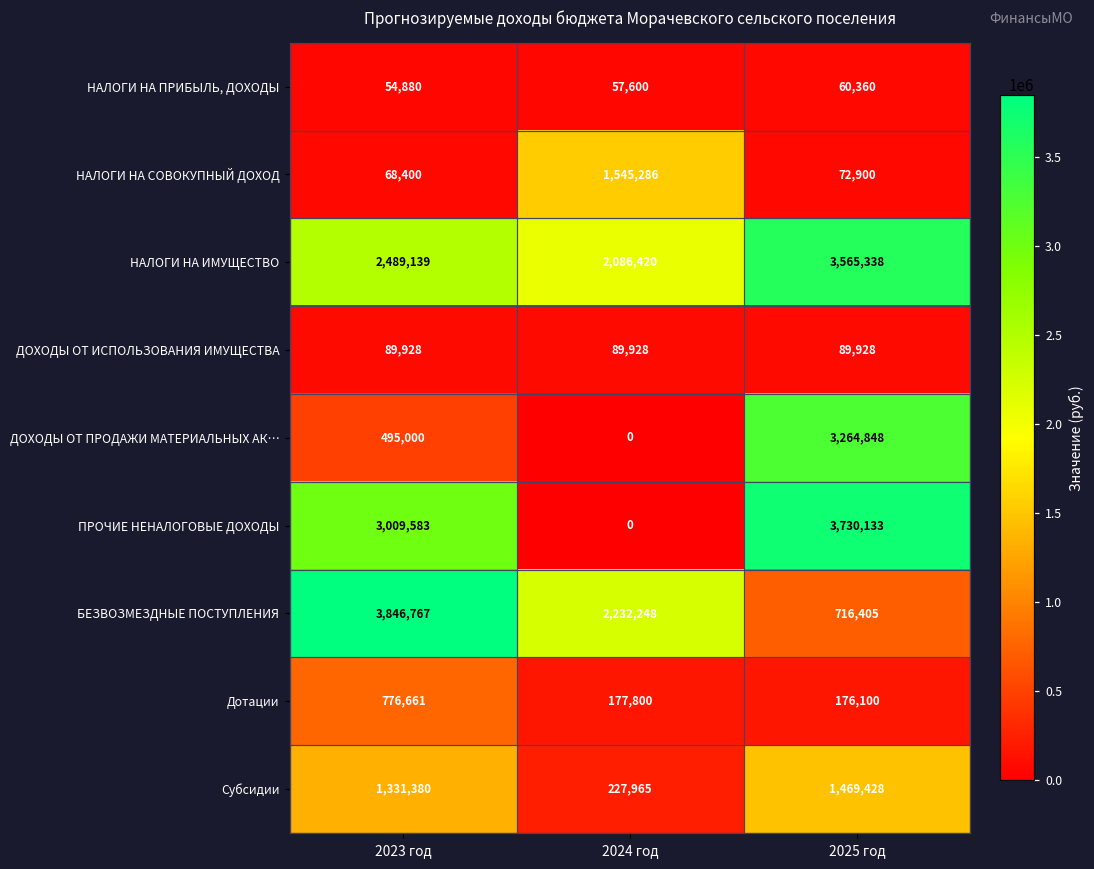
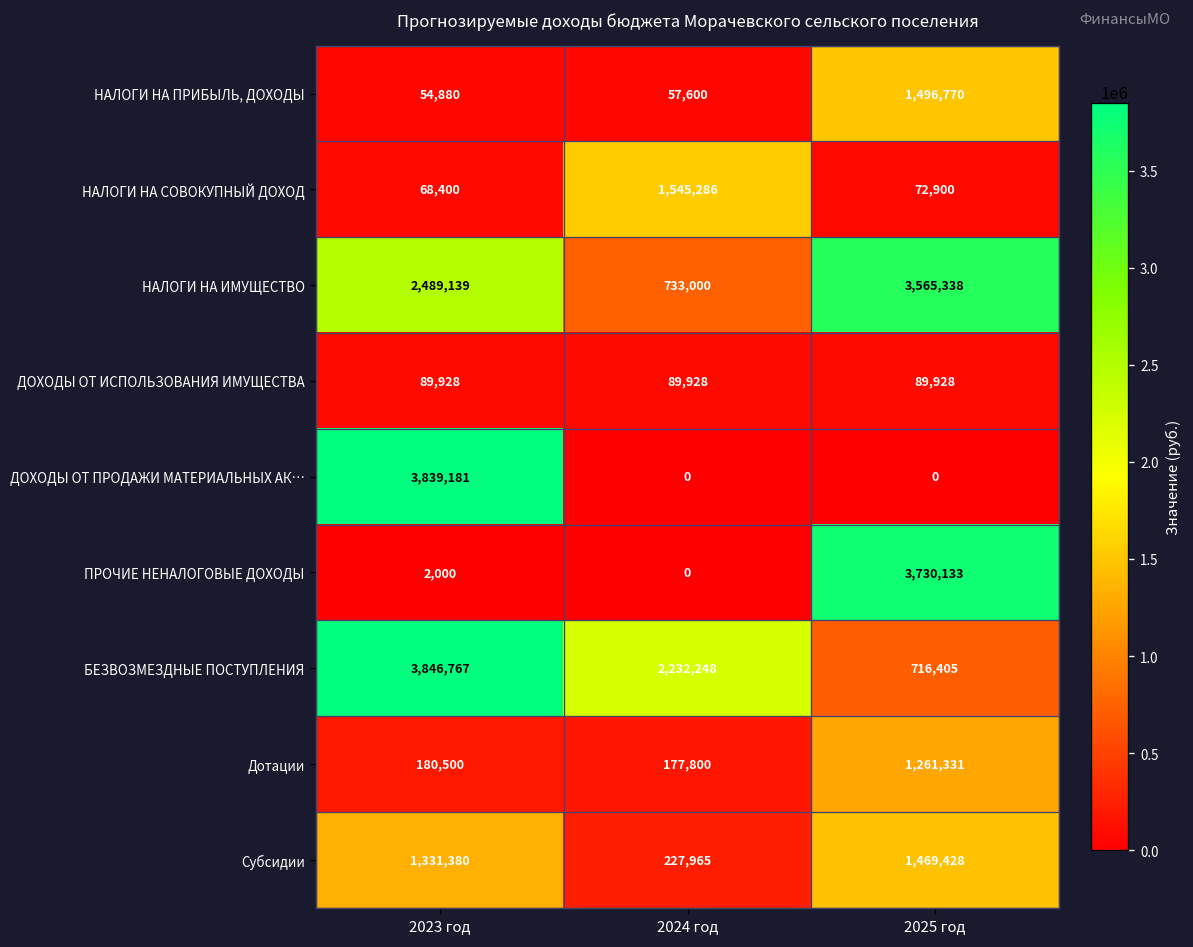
НАЛОГИ НА ПРИБЫЛЬ, ДОХОДЫ, 2025 год: 60,360 -> 1,496,770
НАЛОГИ НА ИМУЩЕСТВО, 2024 год: 2,086,420 -> 733,000
ДОХОДЫ ОТ ПРОДАЖИ МАТЕРИАЛЬНЫХ АК…, 2023 год: 495,000 -> 3,839,181
ДОХОДЫ ОТ ПРОДАЖИ МАТЕРИАЛЬНЫХ АК…, 2025 год: 3,264,848 -> 0
ПРОЧИЕ НЕНАЛОГОВЫЕ ДОХОДЫ, 2023 год: 3,009,583 -> 2,000
Дотации, 2023 год: 776,661 -> 180,500
Дотации, 2025 год: 176,100 -> 1,261,331
